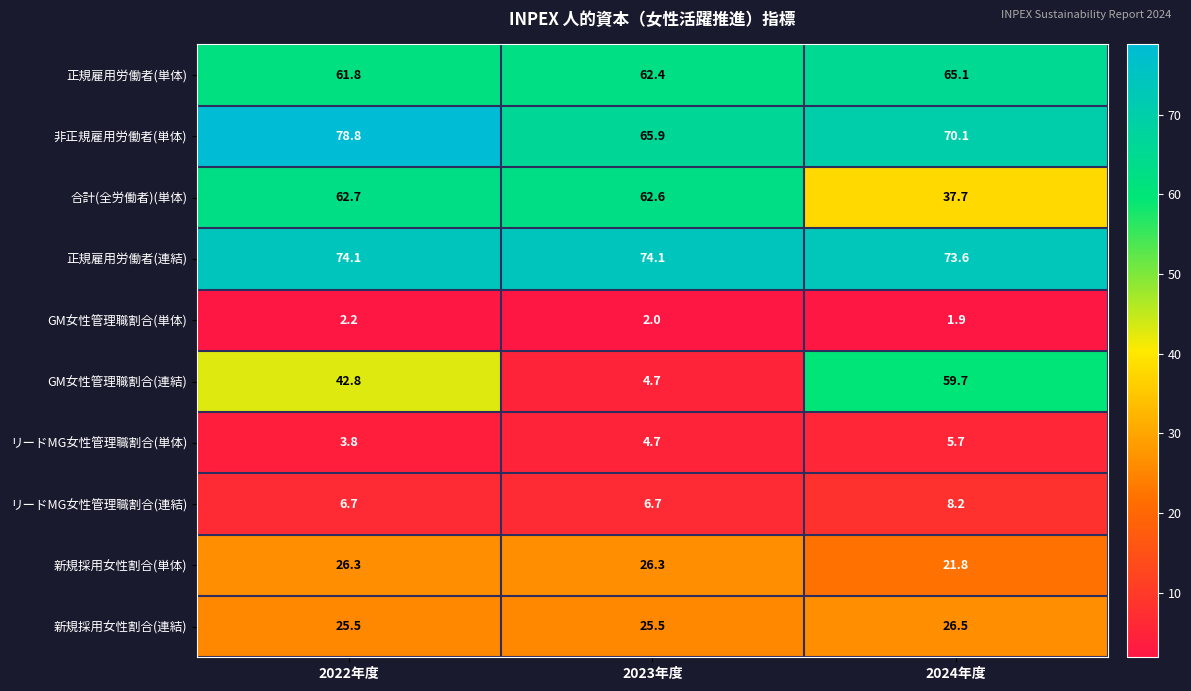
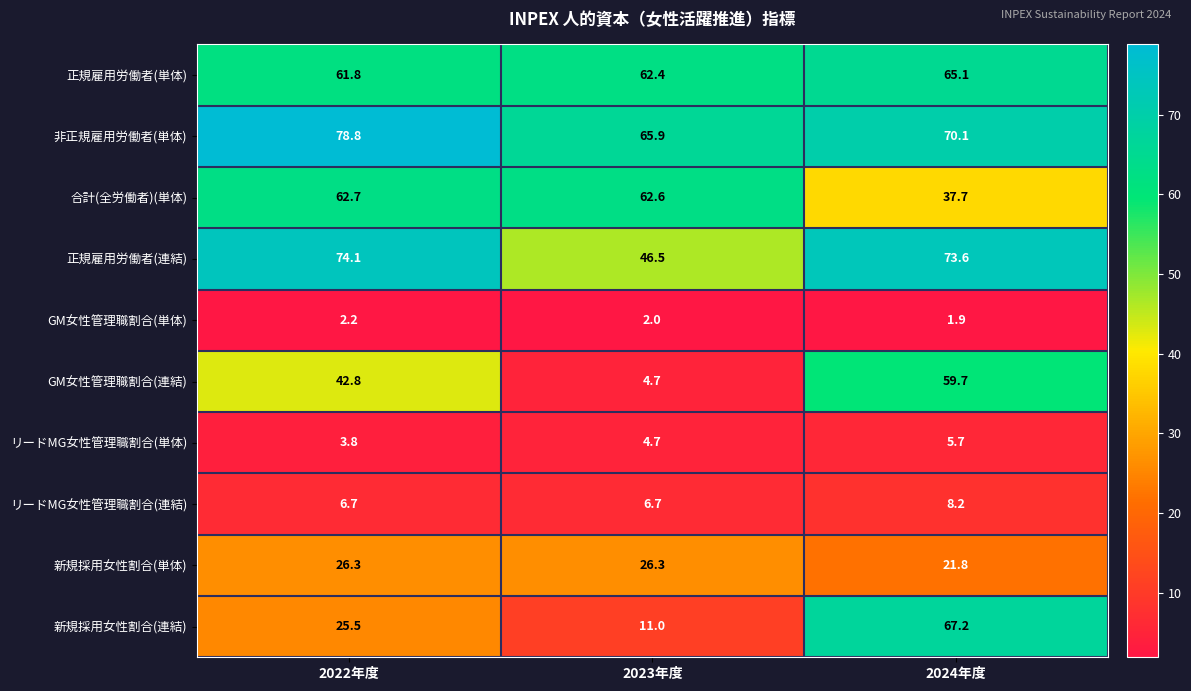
正規雇用労働者(連結), 2023年度: 74.1 -> 46.5
新規採用女性割合(連結), 2023年度: 25.5 -> 11.0
新規採用女性割合(連結), 2024年度: 26.5 -> 67.2
